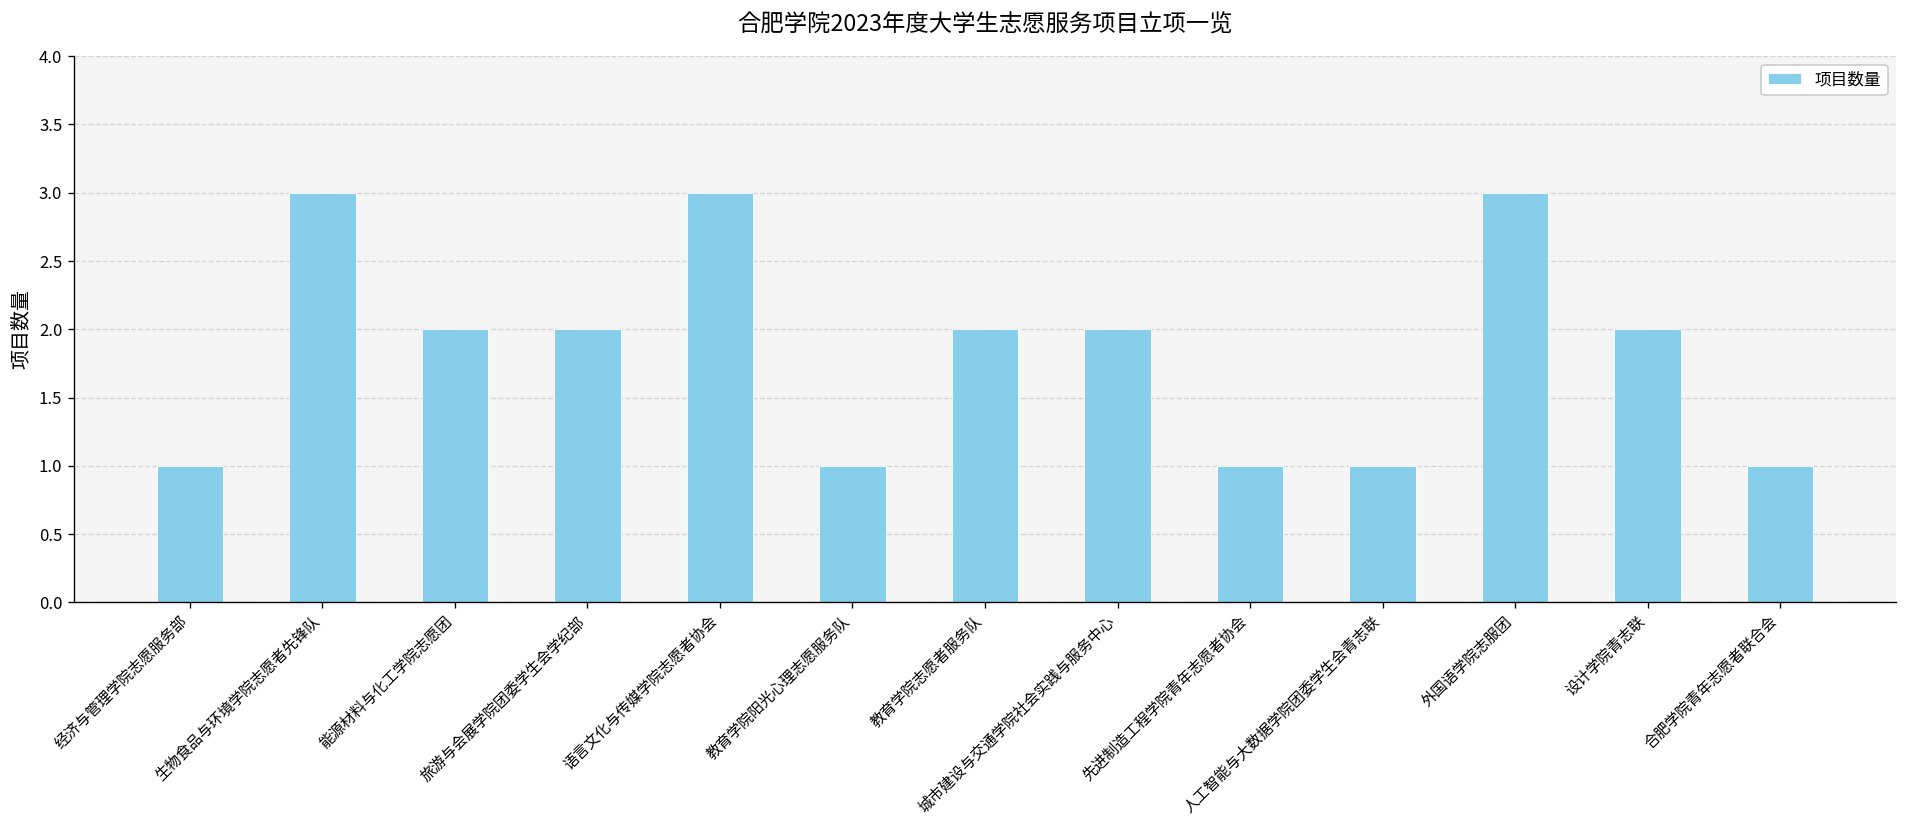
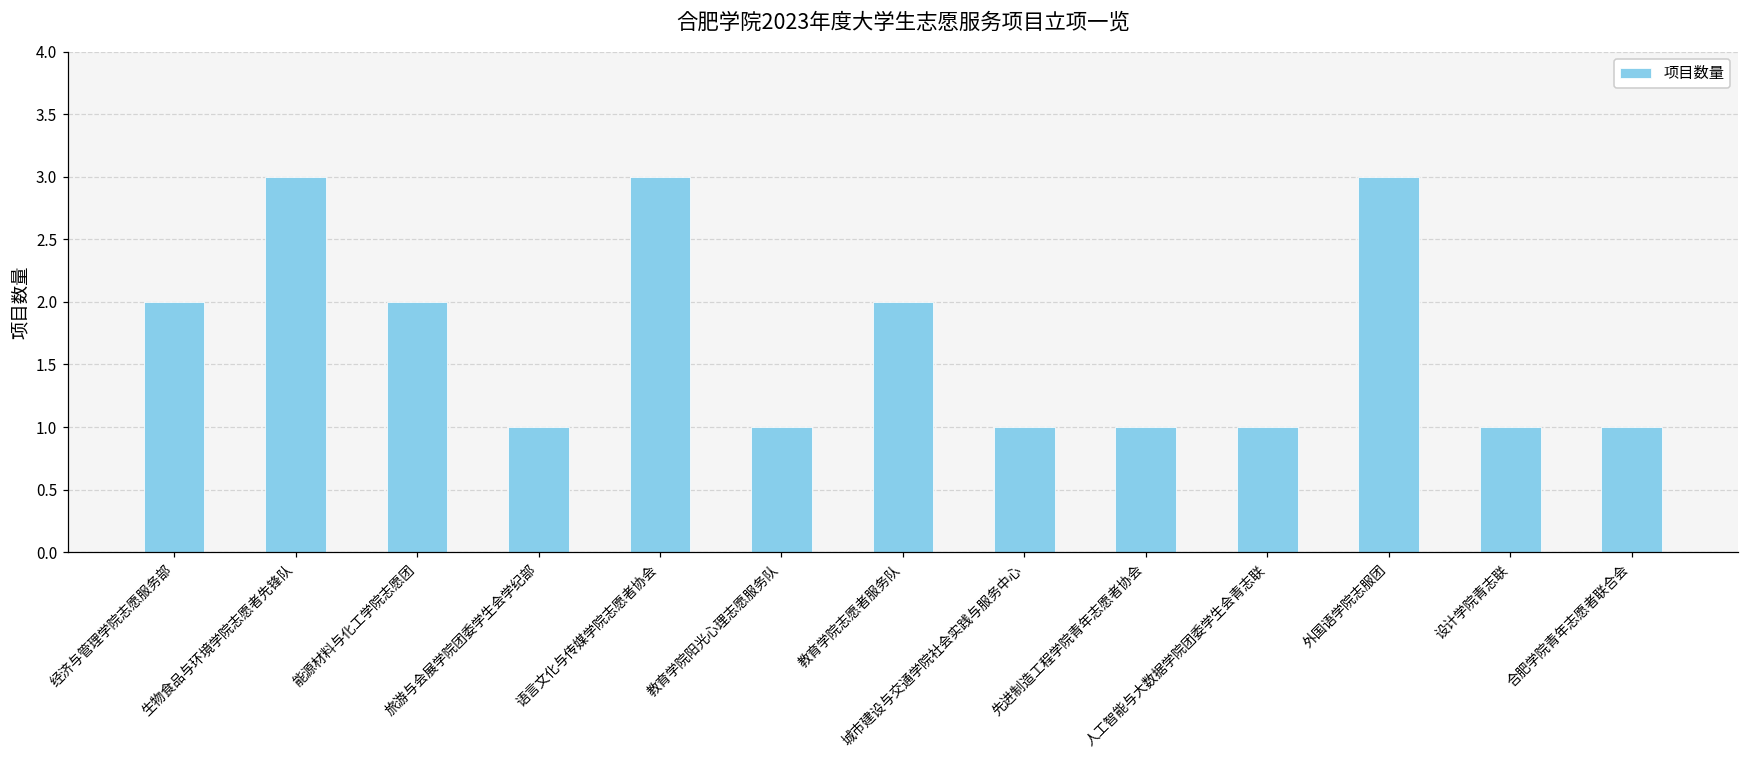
经济与管理学院志愿服务部: 1 -> 2
旅游与会展学院团委学生会学纪部: 2 -> 1
城市建设与交通学院社会实践与服务中心: 2 -> 1
设计学院青志联: 2 -> 1
